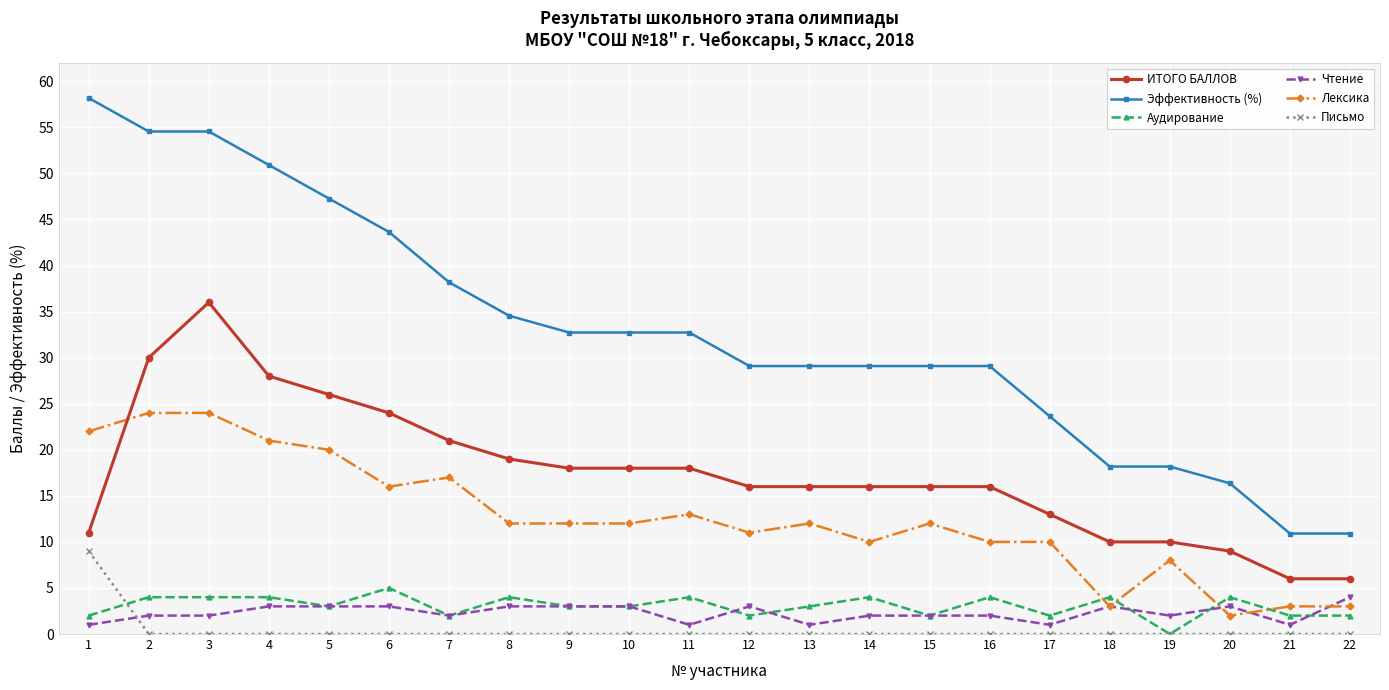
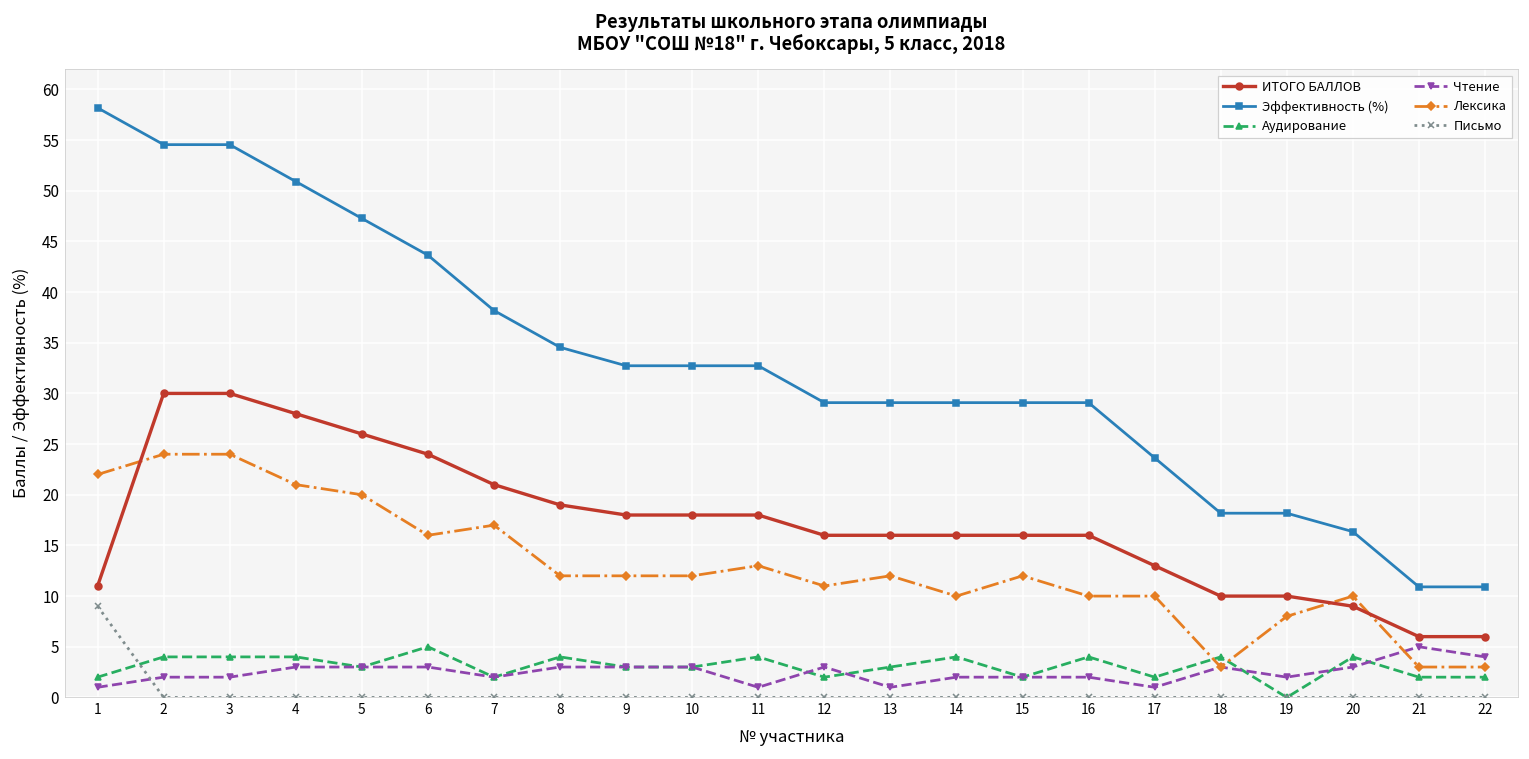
ИТОГО БАЛЛОВ, 3: 36 -> 30
Лексика, 20: 2 -> 10
Чтение, 21: 1 -> 5
